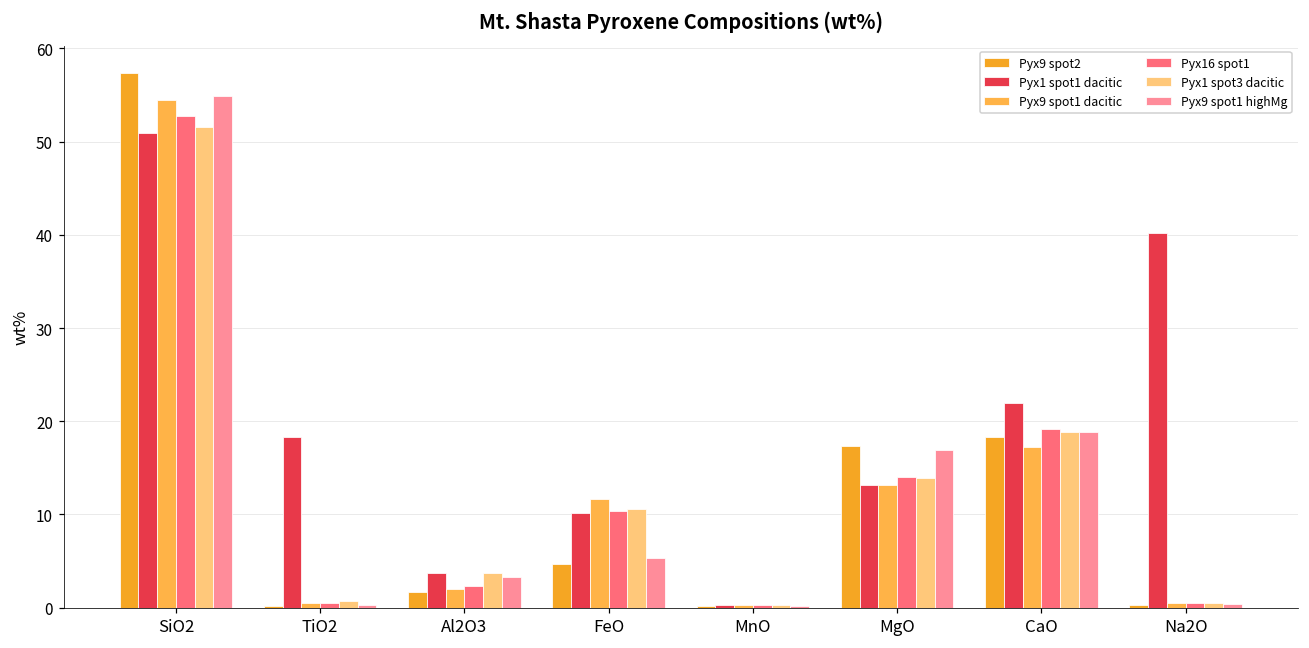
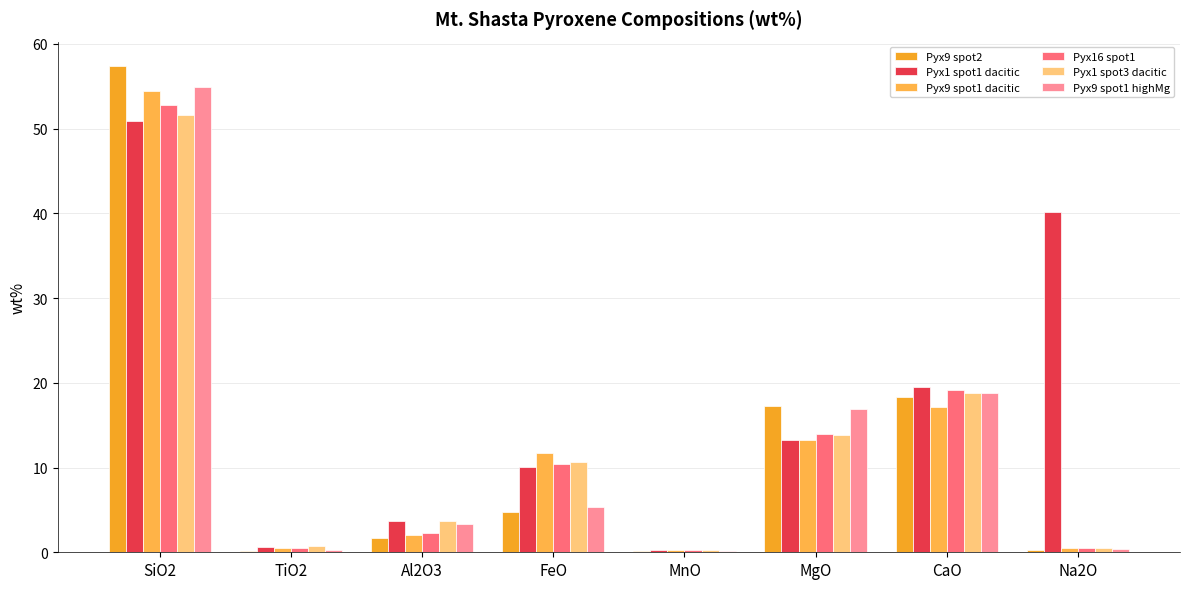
Pyx1 spot1 dacitic, TiO2: 18 -> 1
Pyx1 spot1 dacitic, CaO: 22 -> 20
